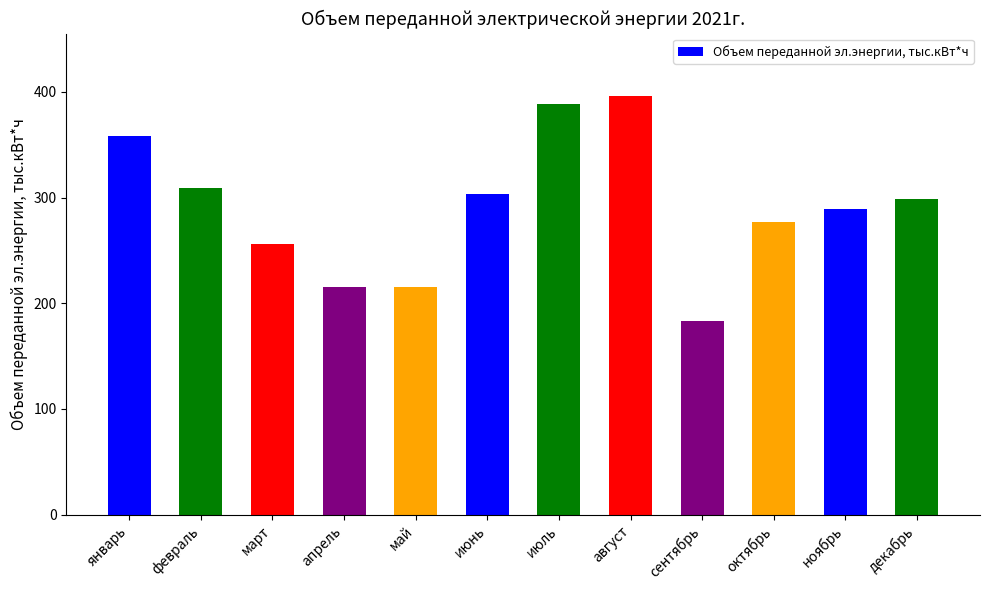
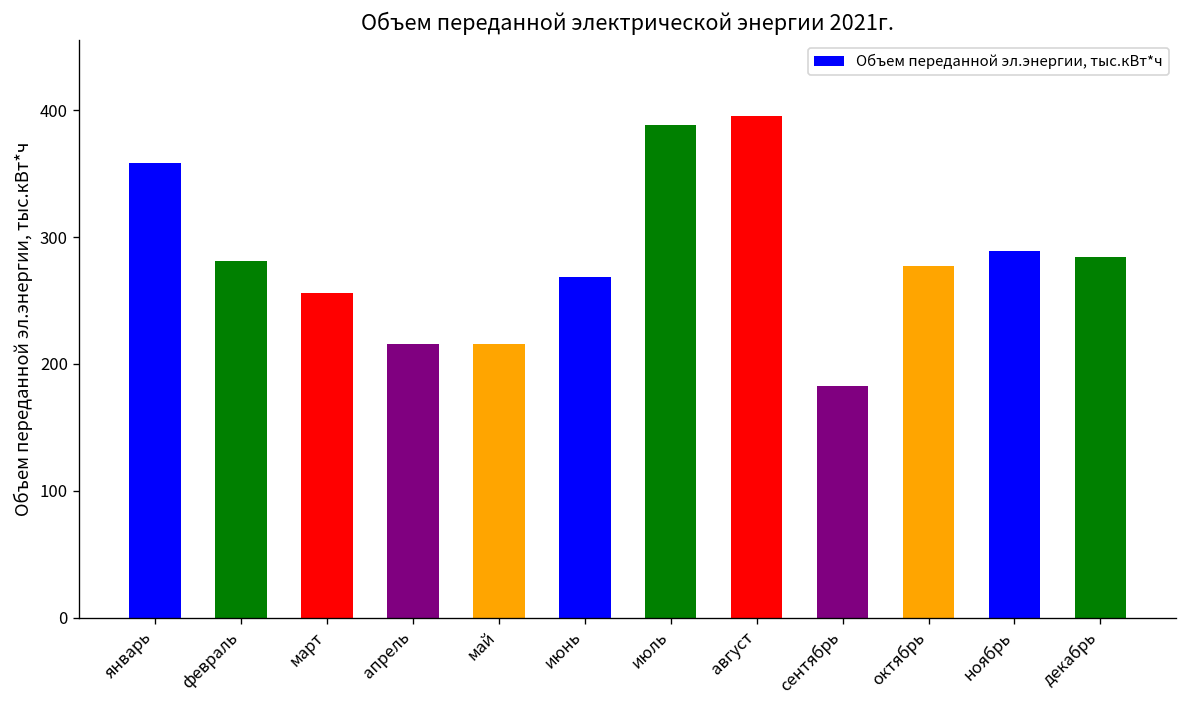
февраль: 309 -> 281
июнь: 304 -> 268
декабрь: 299 -> 284
